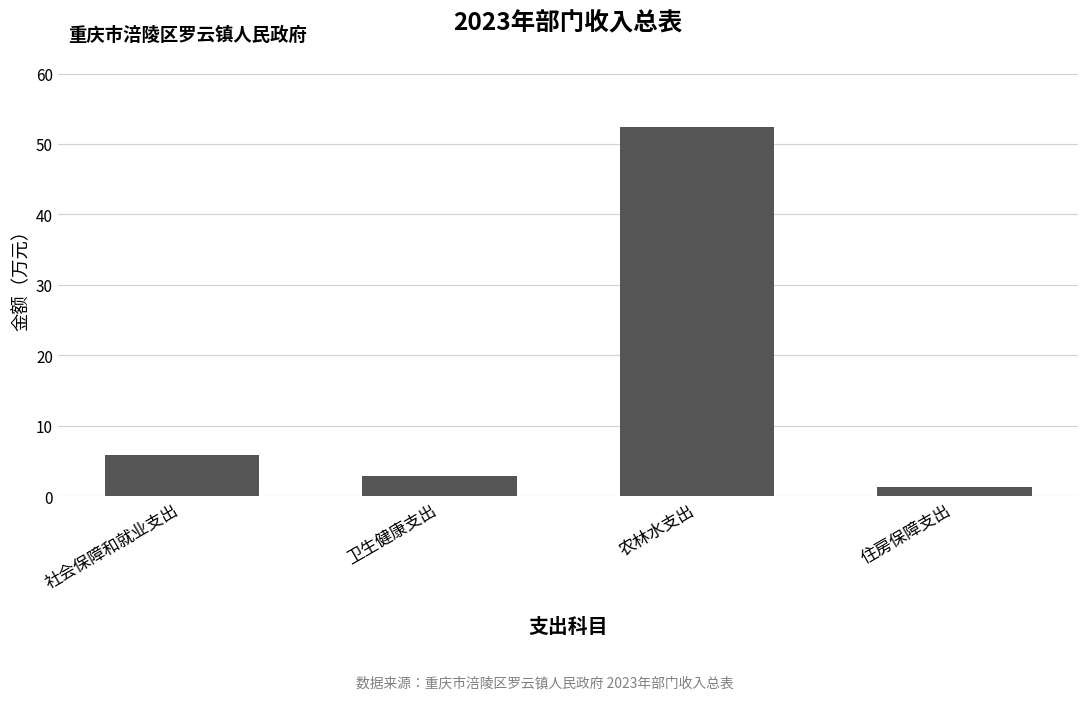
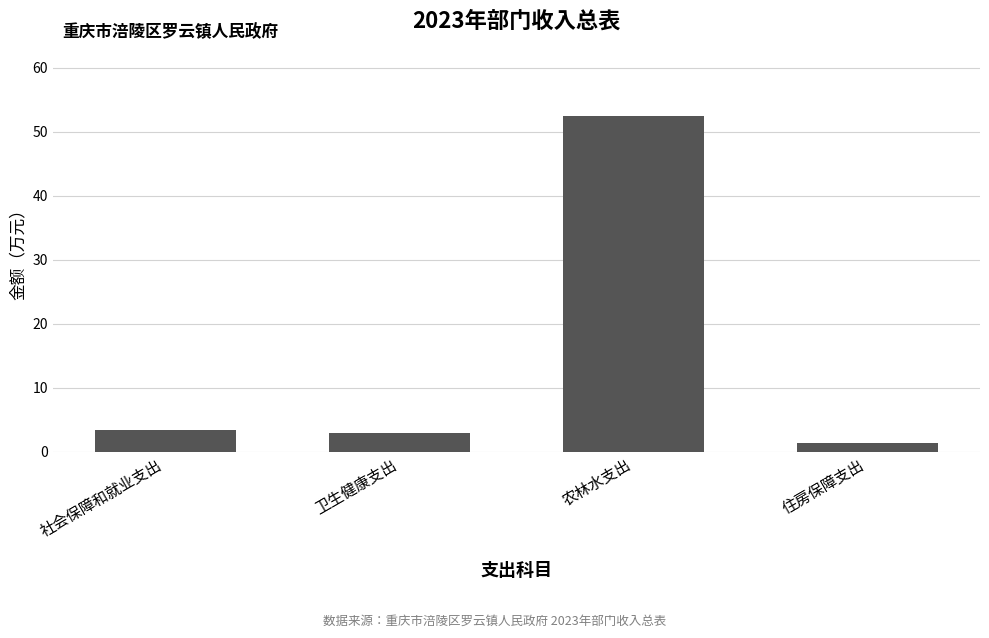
社会保障和就业支出: 6 -> 3
